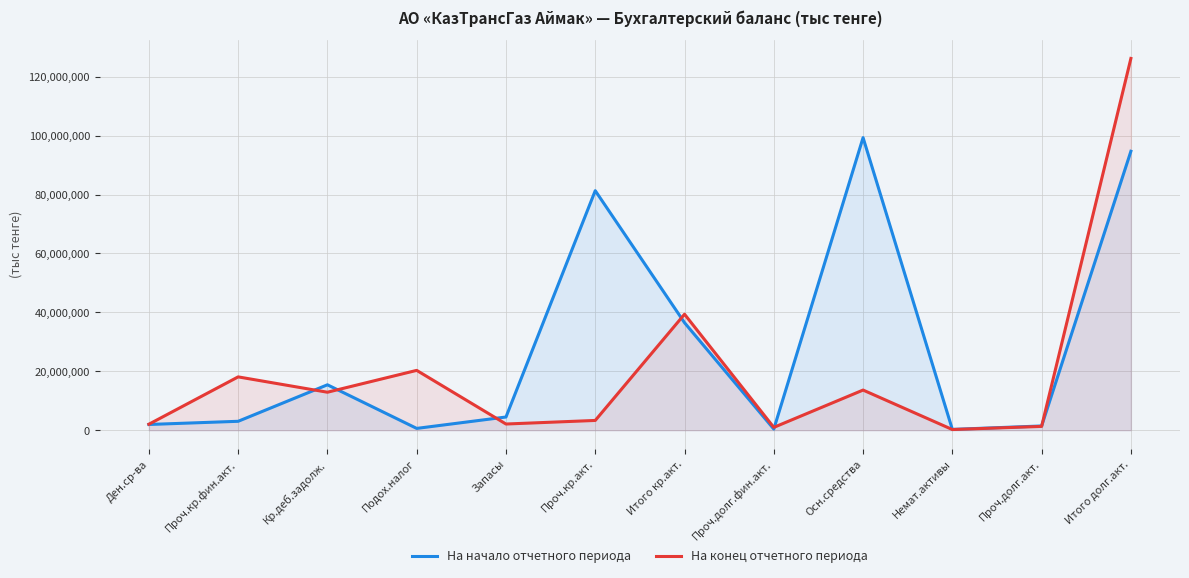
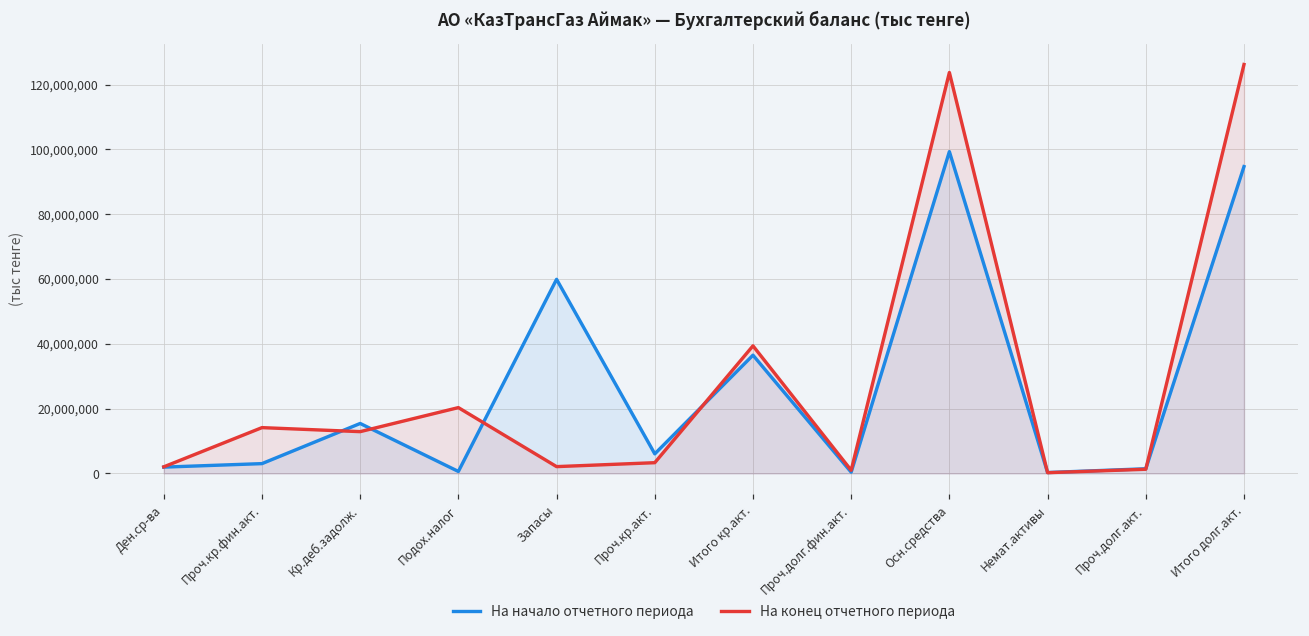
На конец отчетного периода, Проч.кр.фин.акт.: 18,000,000 -> 14,000,000
На начало отчетного периода, Запасы: 4,000,000 -> 60,000,000
На начало отчетного периода, Проч.кр.акт.: 81,000,000 -> 6,000,000
На конец отчетного периода, Осн.средства: 14,000,000 -> 124,000,000
